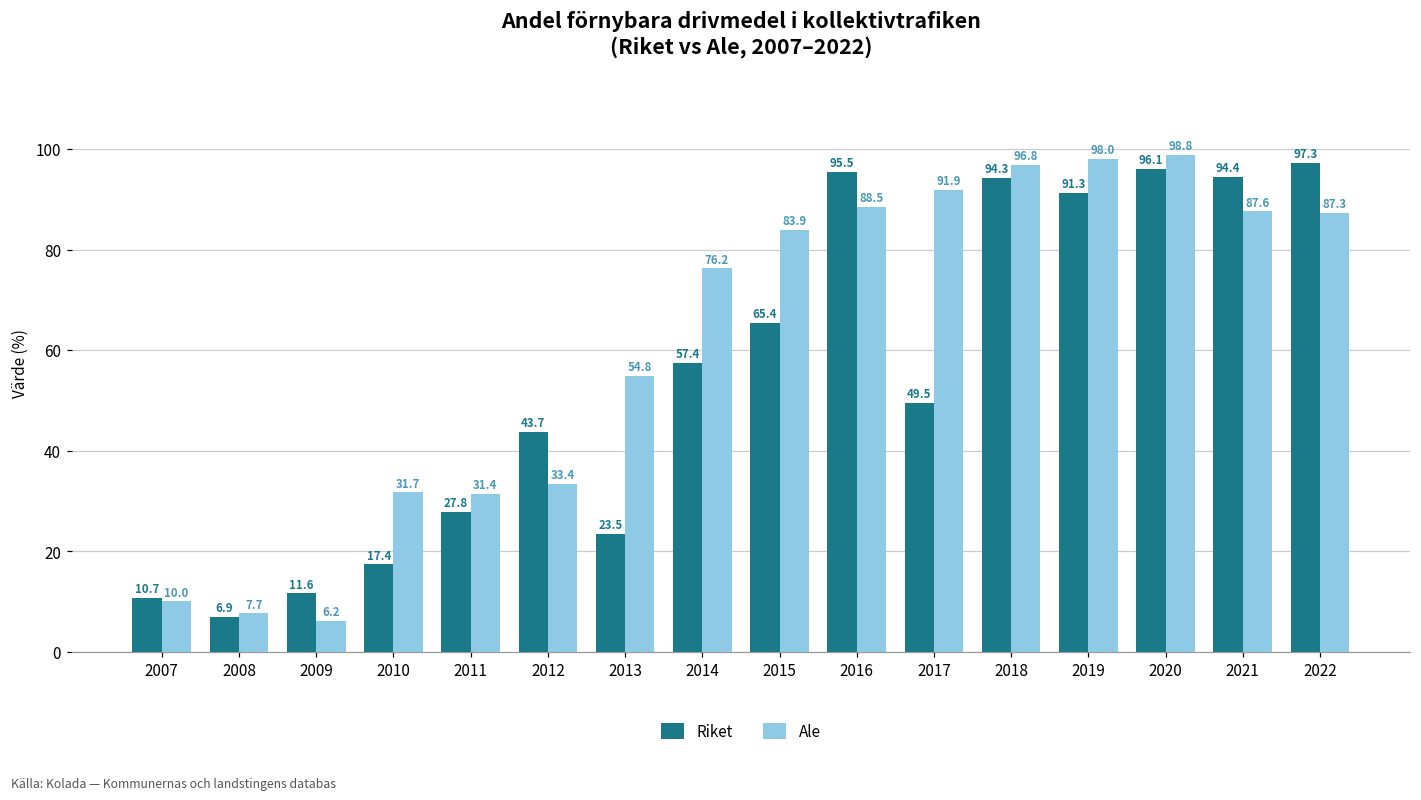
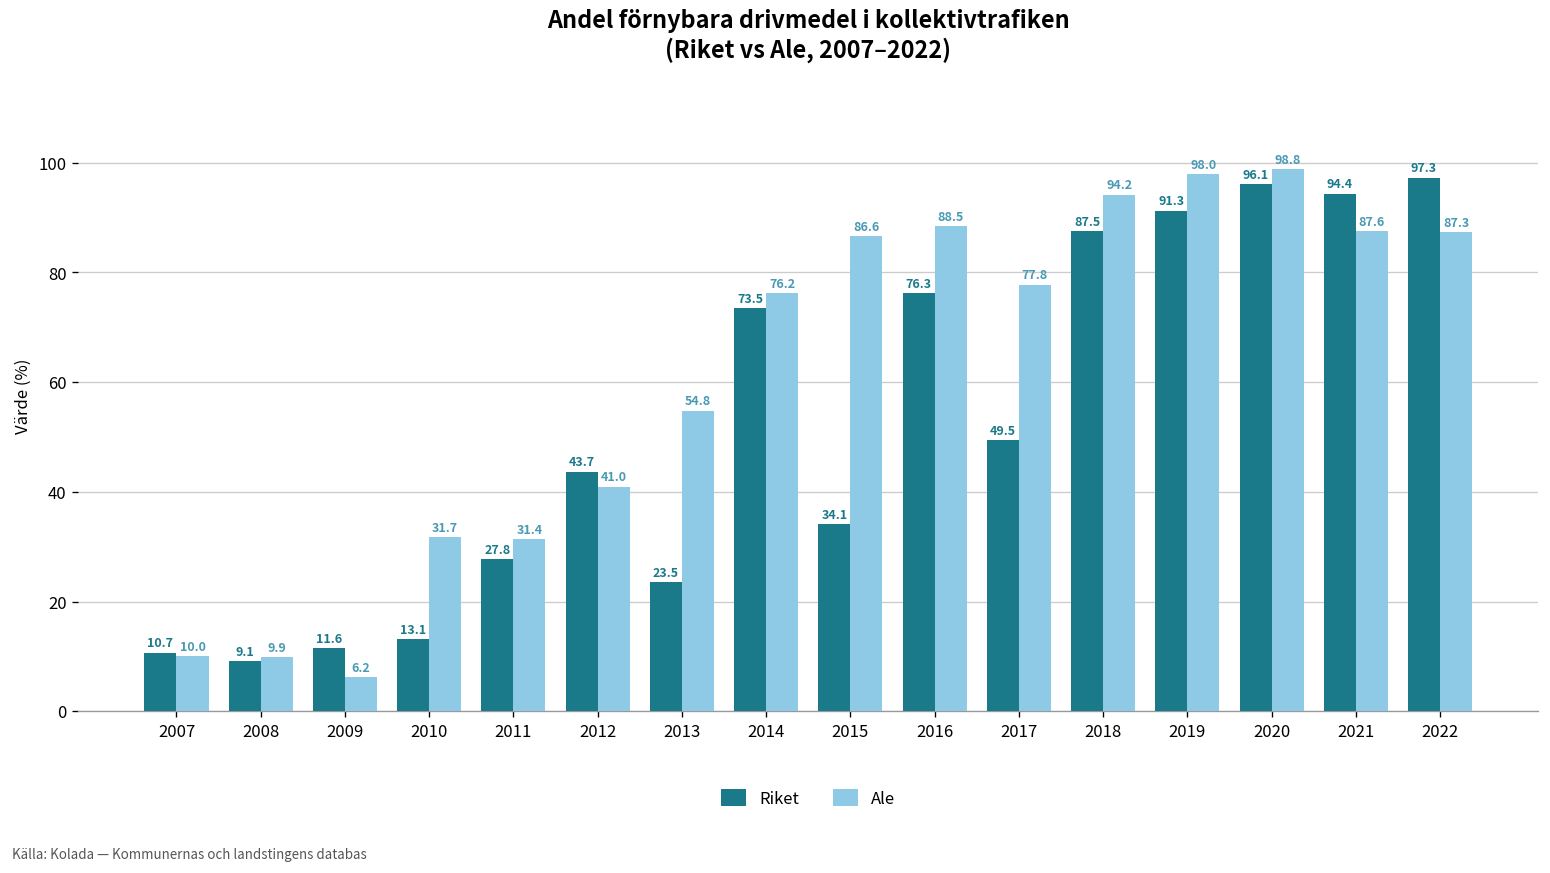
Riket, 2008: 6.9 -> 9.1
Ale, 2008: 7.7 -> 9.9
Riket, 2010: 17.4 -> 13.1
Ale, 2012: 33.4 -> 41.0
Riket, 2014: 57.4 -> 73.5
Riket, 2015: 65.4 -> 34.1
Ale, 2015: 83.9 -> 86.6
Riket, 2016: 95.5 -> 76.3
Ale, 2017: 91.9 -> 77.8
Riket, 2018: 94.3 -> 87.5
Ale, 2018: 96.8 -> 94.2
